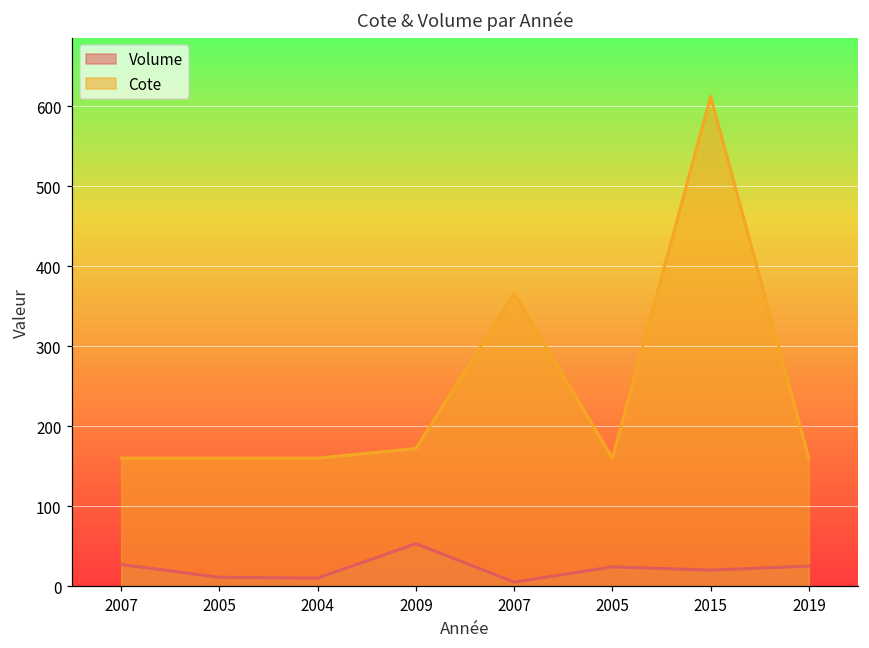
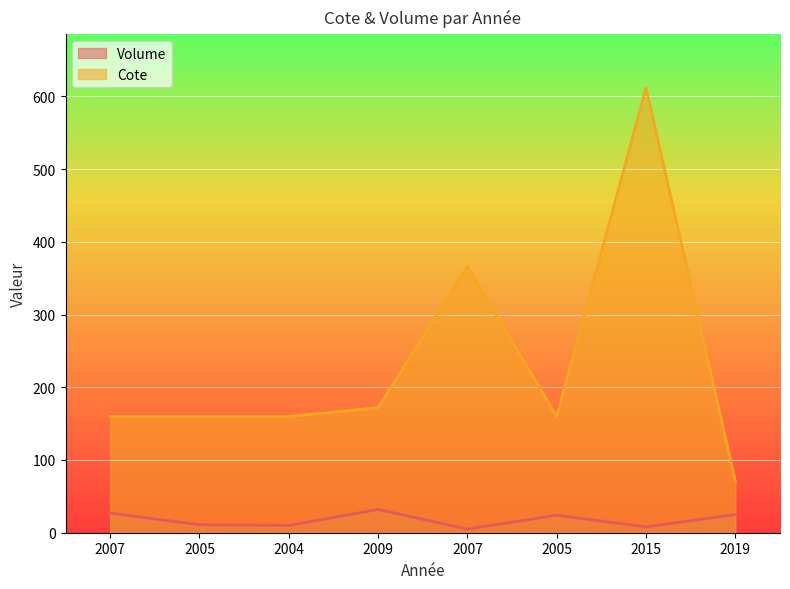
Volume, 2009: 50 -> 30
Volume, 2015: 20 -> 10
Cote, 2019: 160 -> 70
